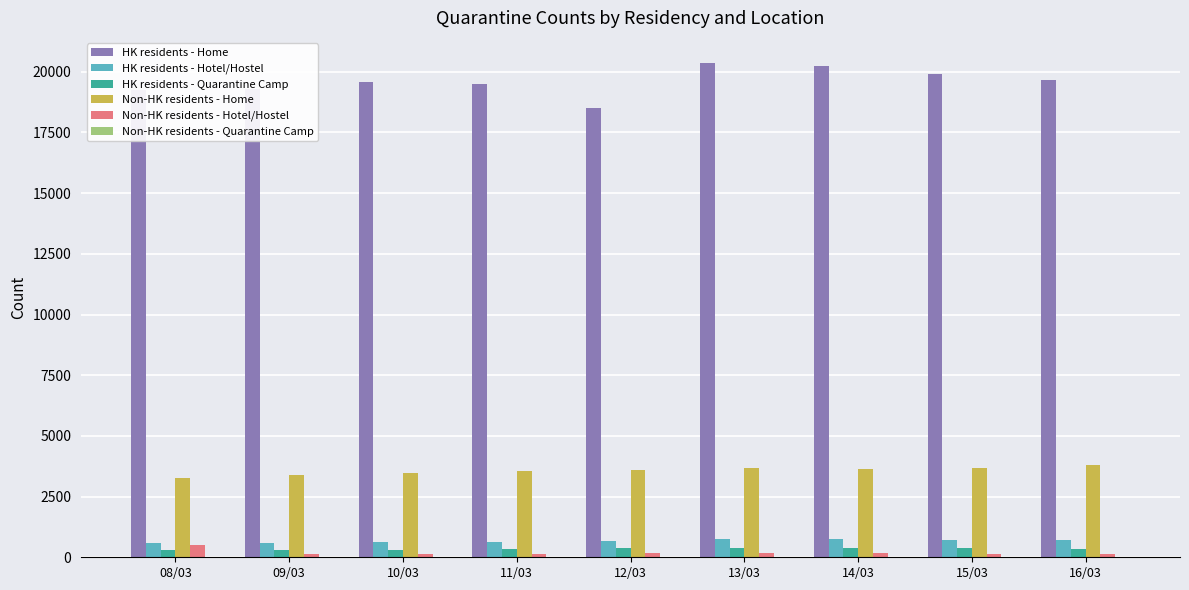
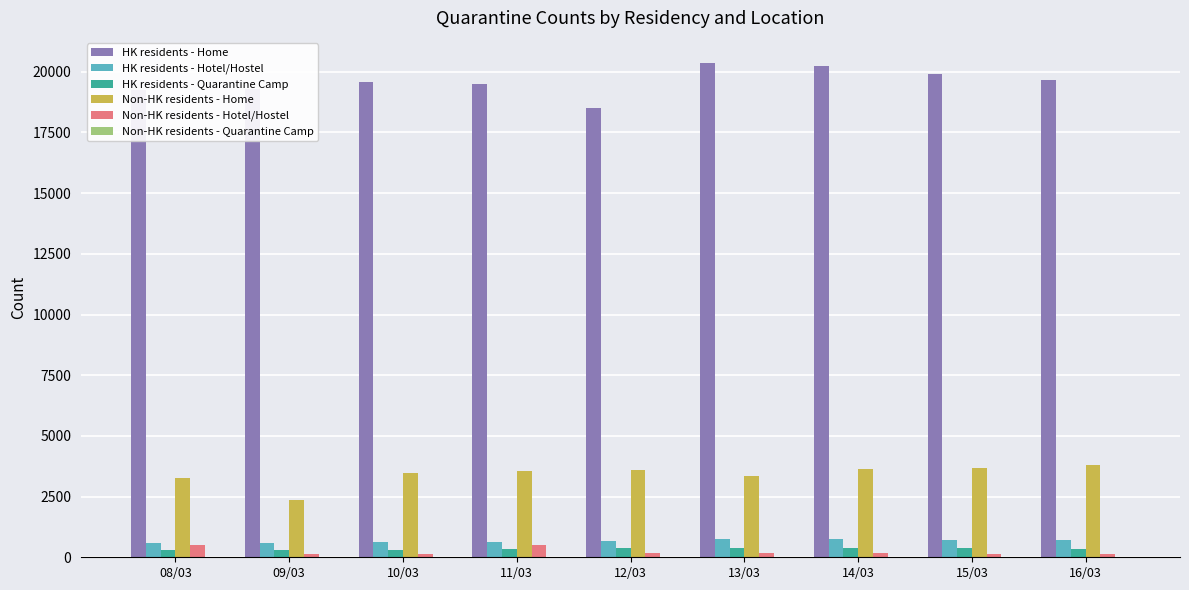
Non-HK residents - Home, 09/03: 3400 -> 2400
Non-HK residents - Hotel/Hostel, 11/03: 100 -> 500
Non-HK residents - Home, 13/03: 3700 -> 3300
